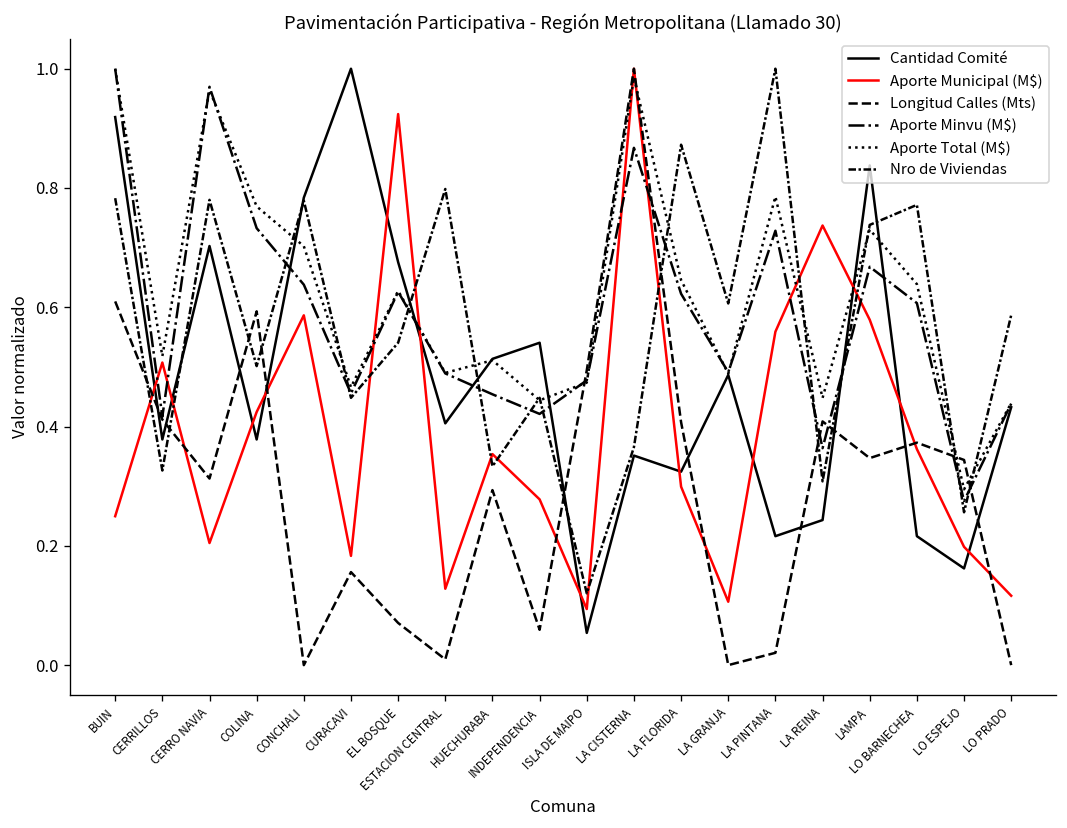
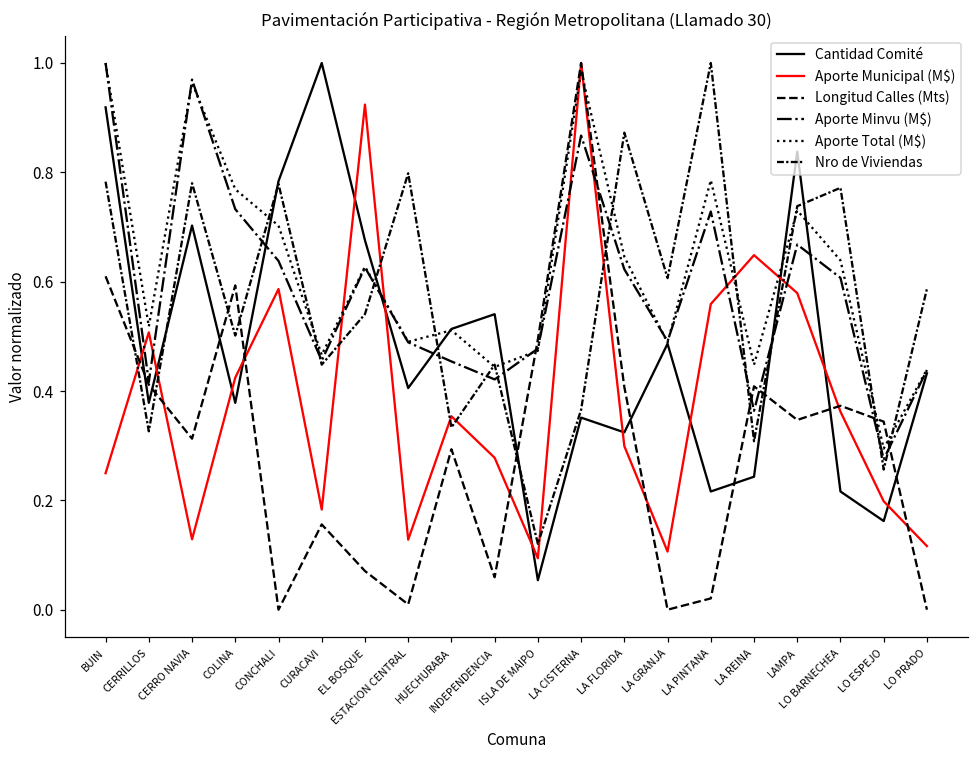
Aporte Municipal (M$), CERRO NAVIA: 0.20 -> 0.13
Aporte Municipal (M$), LA REINA: 0.74 -> 0.65
